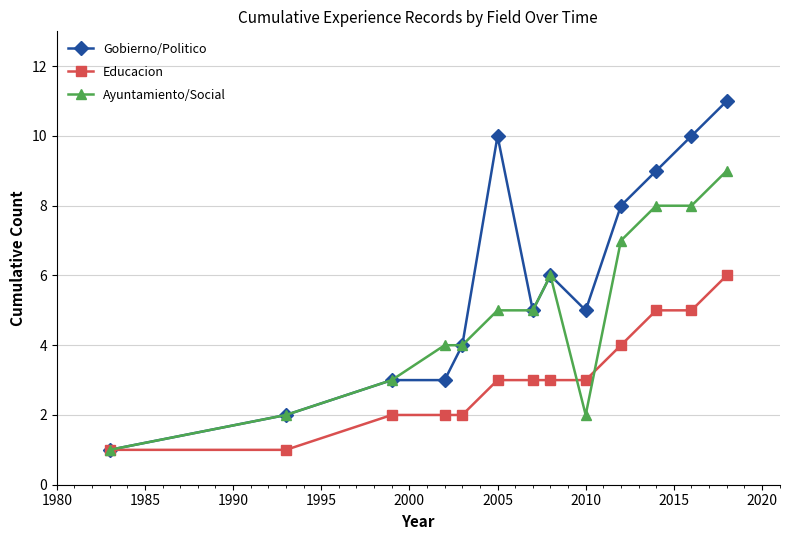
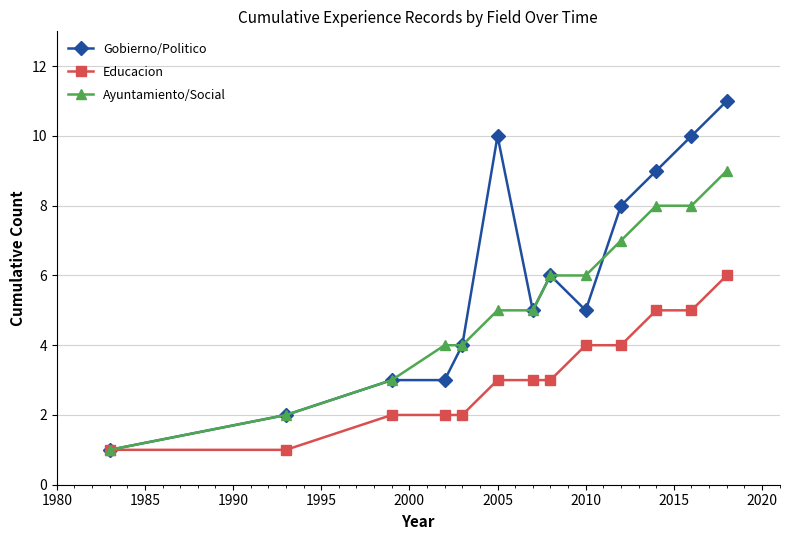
Educacion, 2010: 3 -> 4
Ayuntamiento/Social, 2010: 2 -> 6
